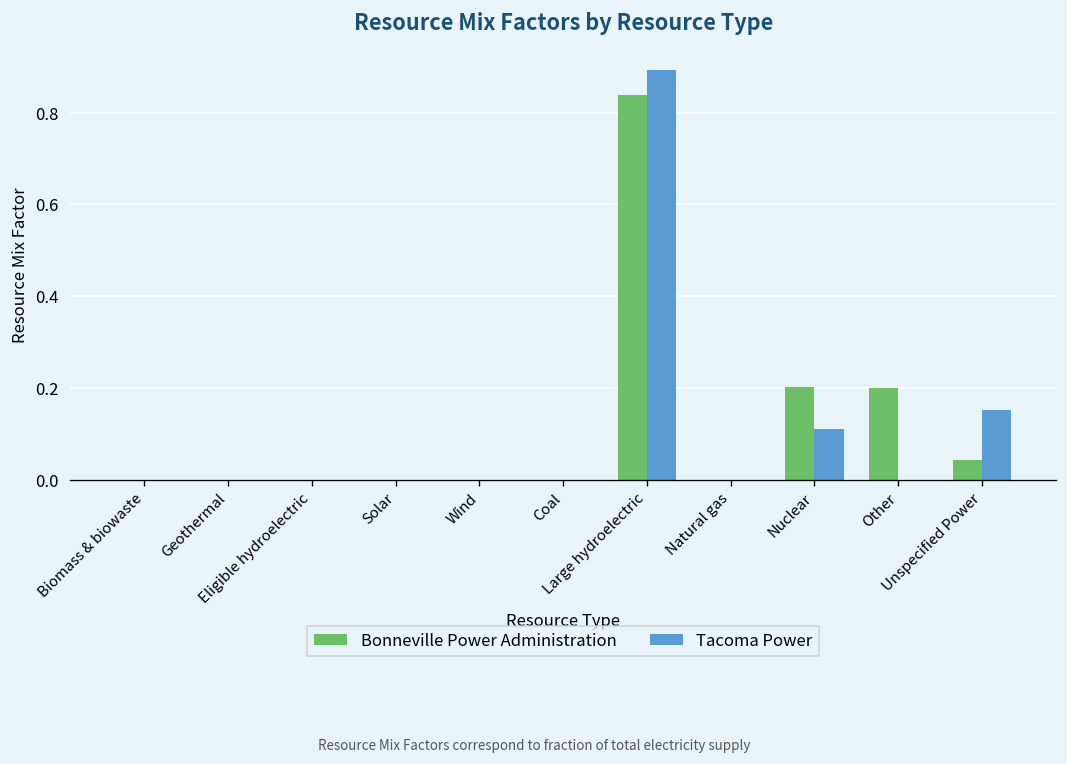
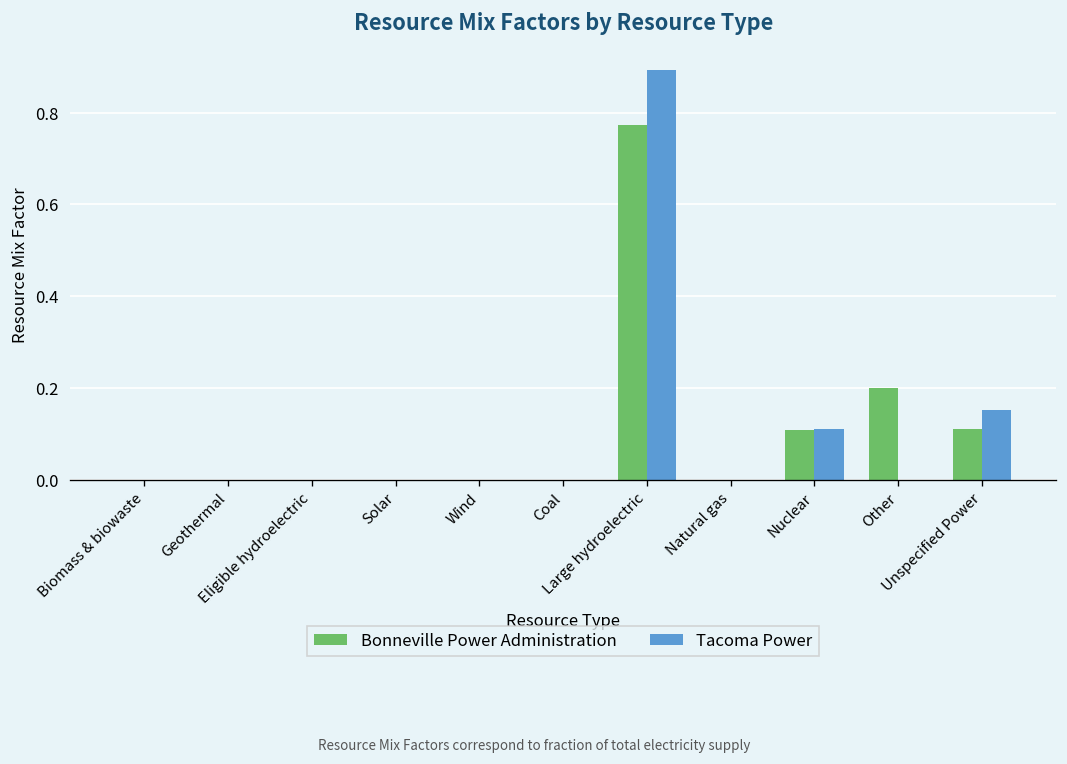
Bonneville Power Administration, Large hydroelectric: 0.84 -> 0.77
Bonneville Power Administration, Nuclear: 0.20 -> 0.11
Bonneville Power Administration, Unspecified Power: 0.04 -> 0.11
